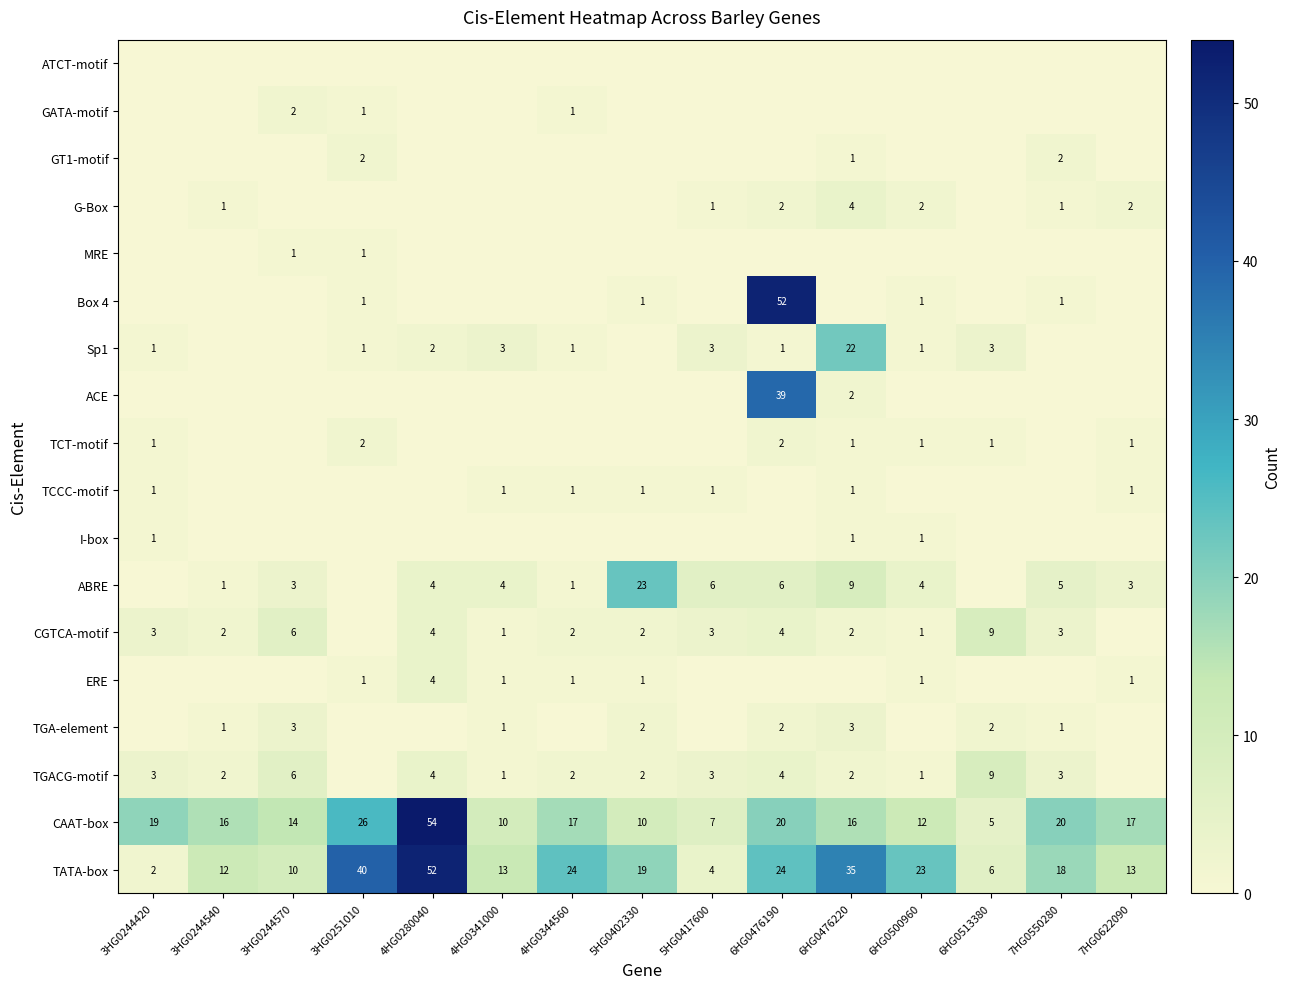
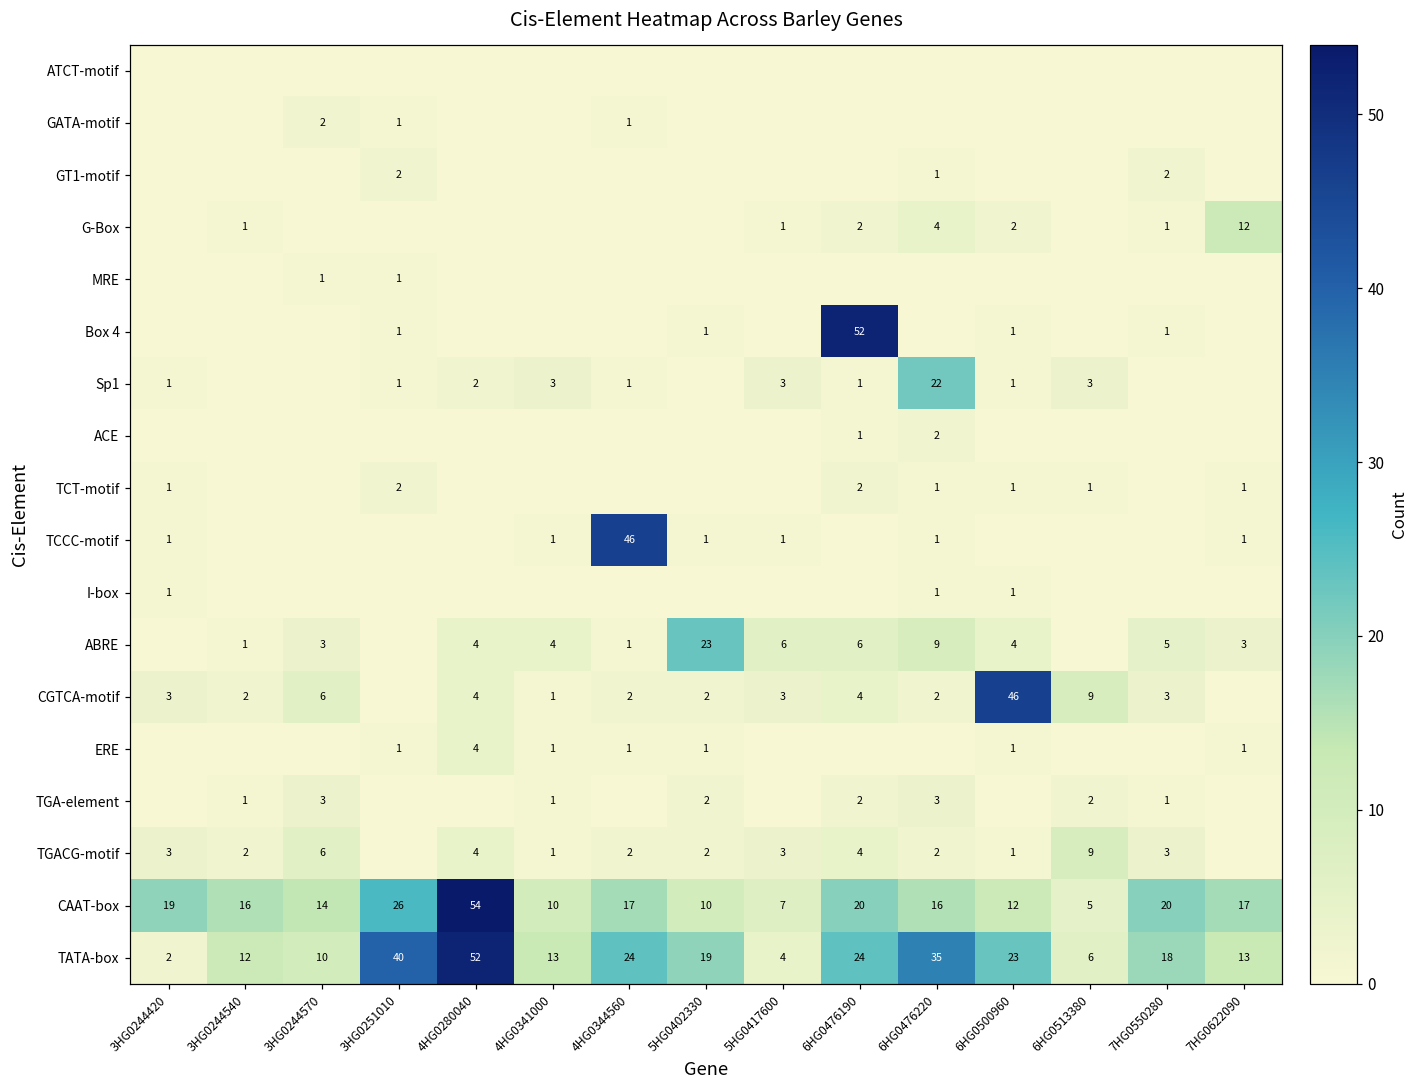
G-Box, 7HG0622090: 2 -> 12
ACE, 6HG0476190: 39 -> 1
TCCC-motif, 4HG0344560: 1 -> 46
CGTCA-motif, 6HG0500960: 1 -> 46
